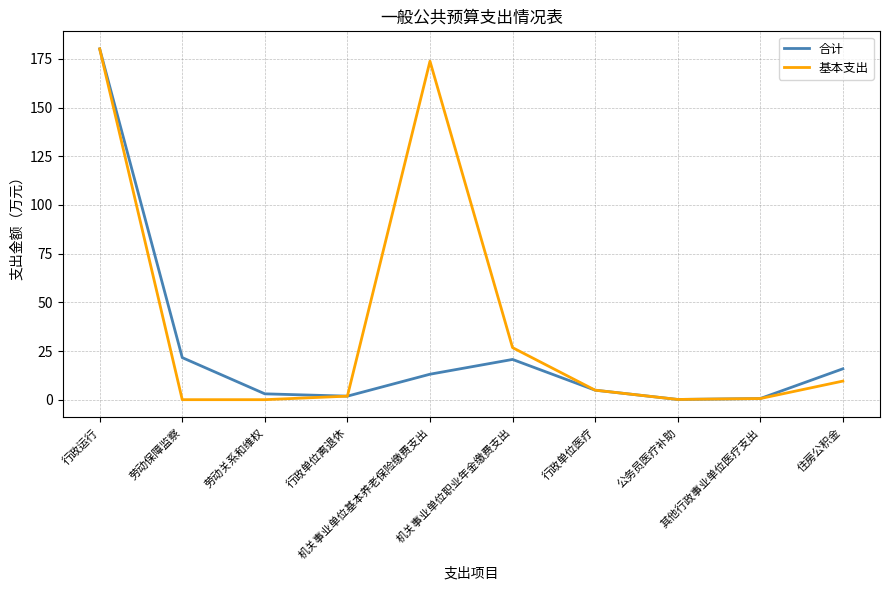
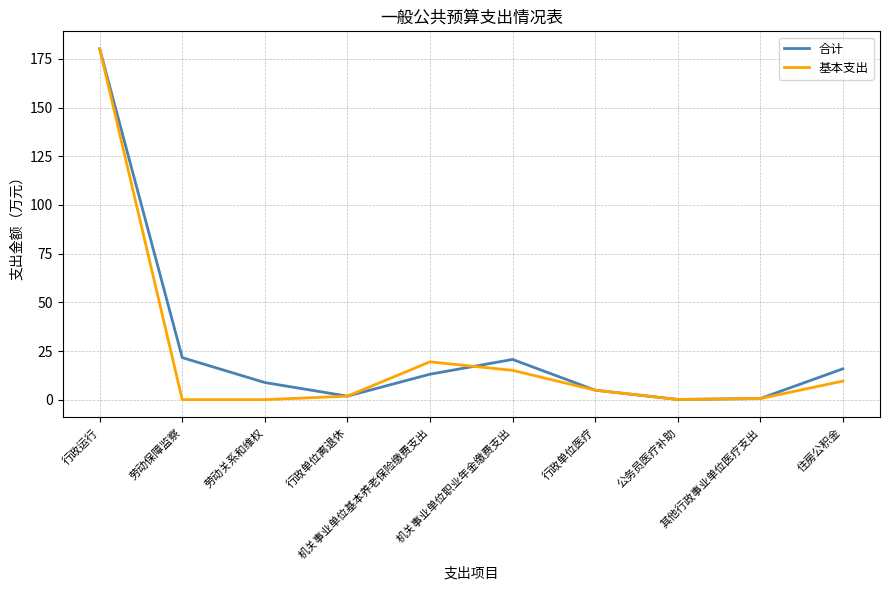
合计, 劳动关系和维权: 3 -> 9
基本支出, 机关事业单位基本养老保险缴费支出: 174 -> 19
基本支出, 机关事业单位职业年金缴费支出: 27 -> 15
